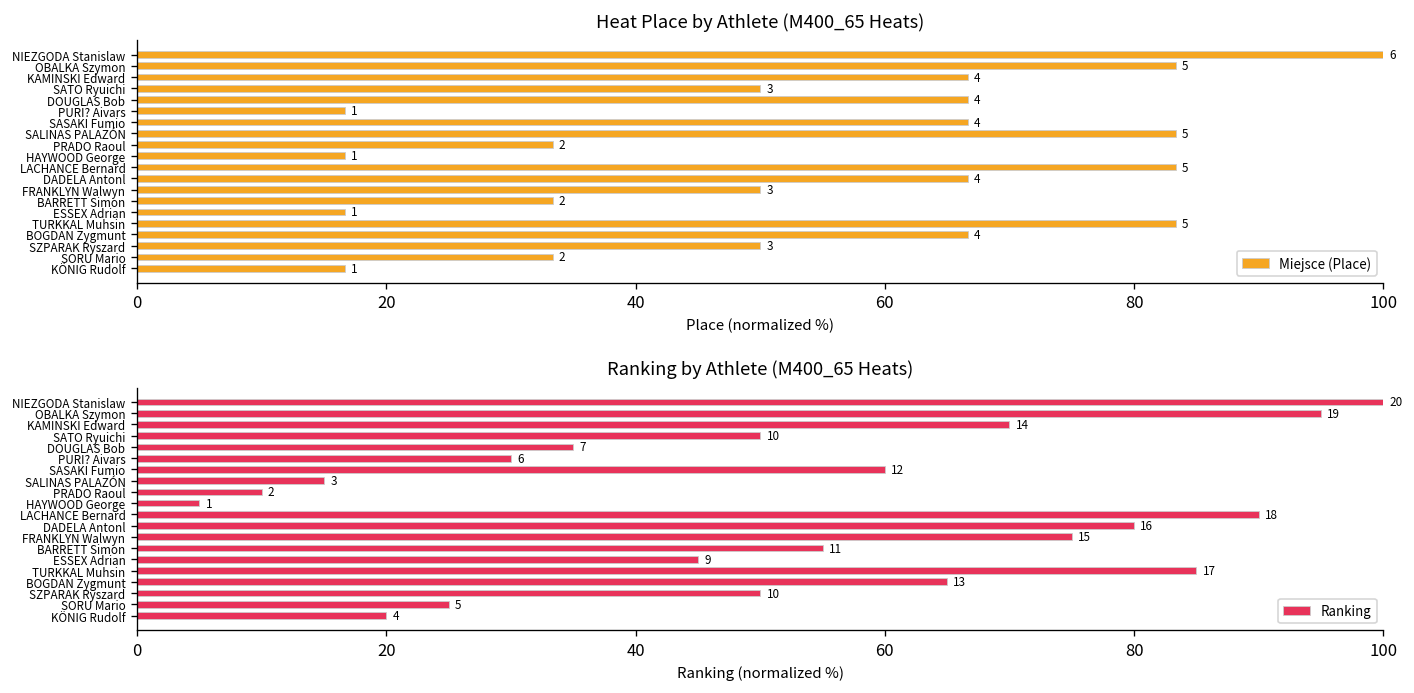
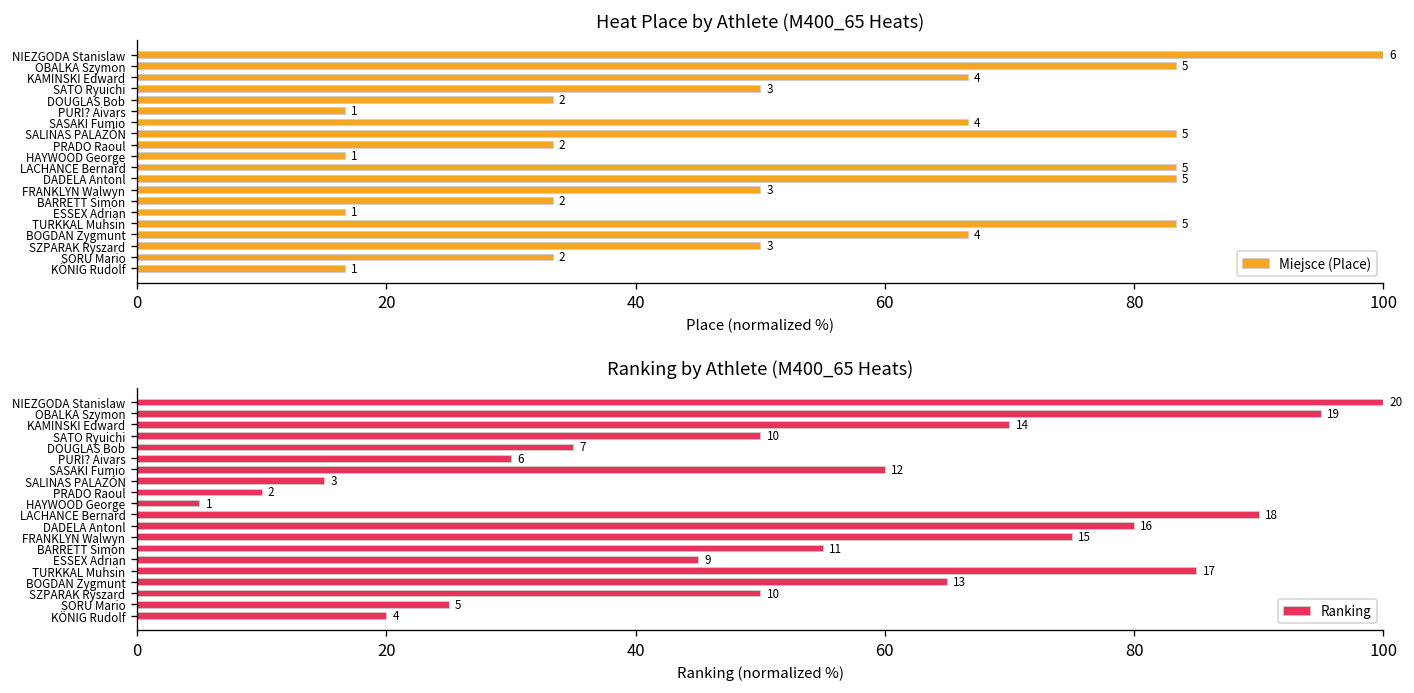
Heat Place by Athlete (M400_65 Heats), DOUGLAS Bob: 4 -> 2
Heat Place by Athlete (M400_65 Heats), DADELA Antonl: 4 -> 5
